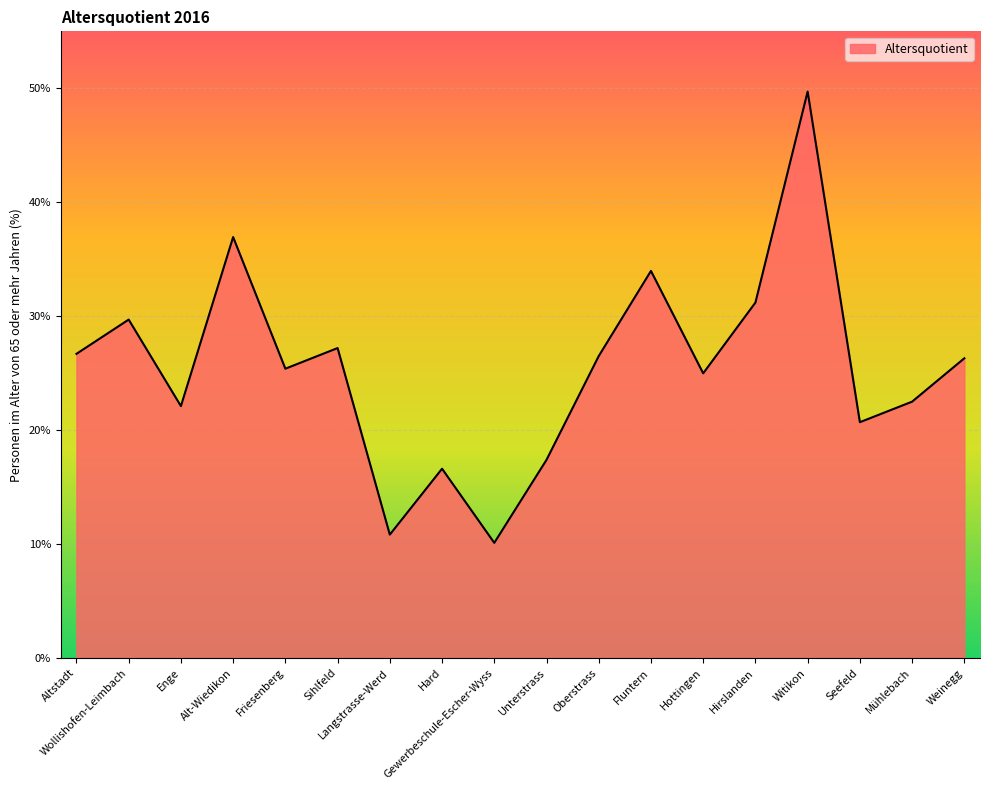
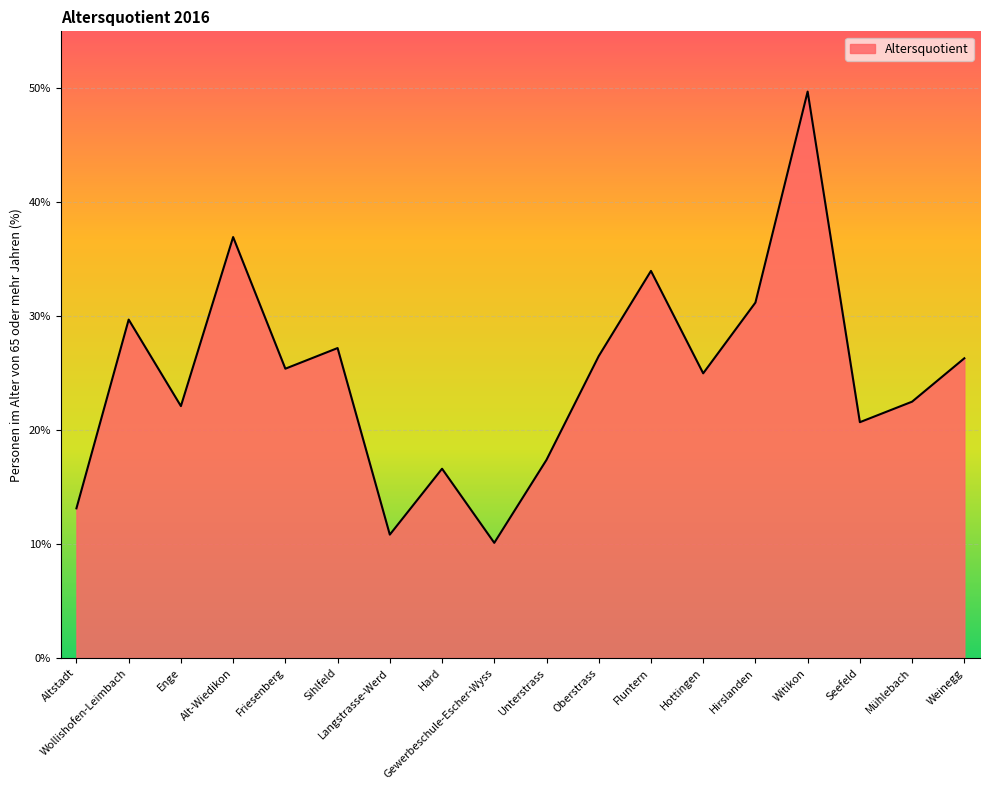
Altstadt: 26.7% -> 13.1%
